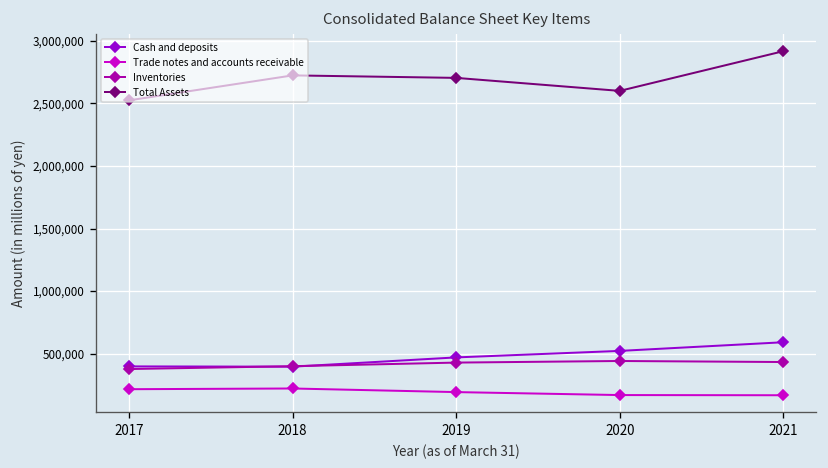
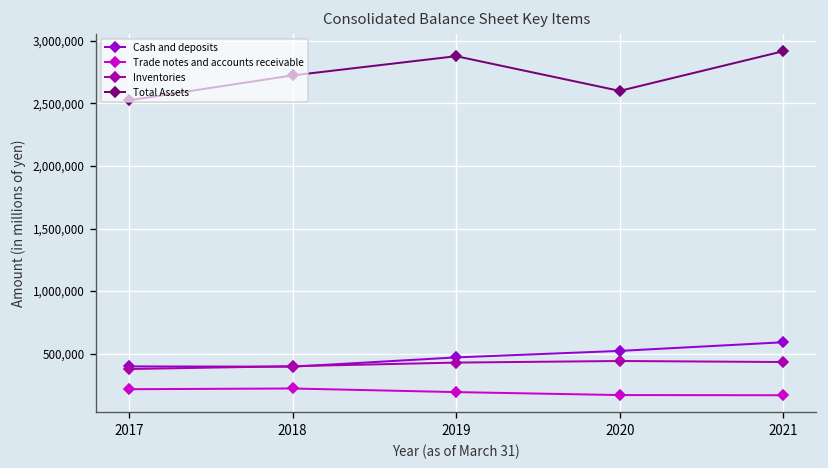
Total Assets, 2019: 2,700,000 -> 2,880,000
